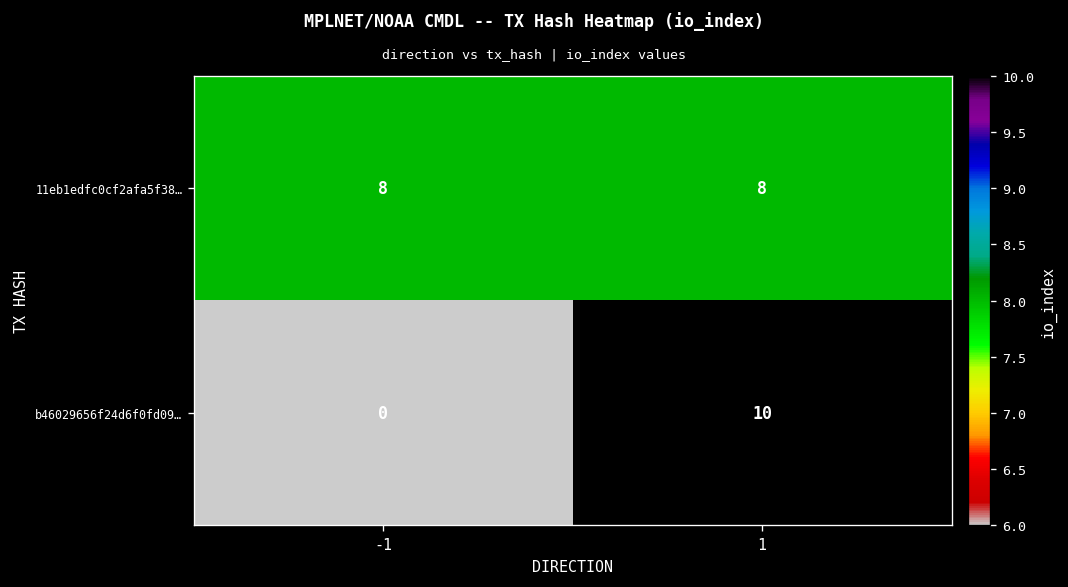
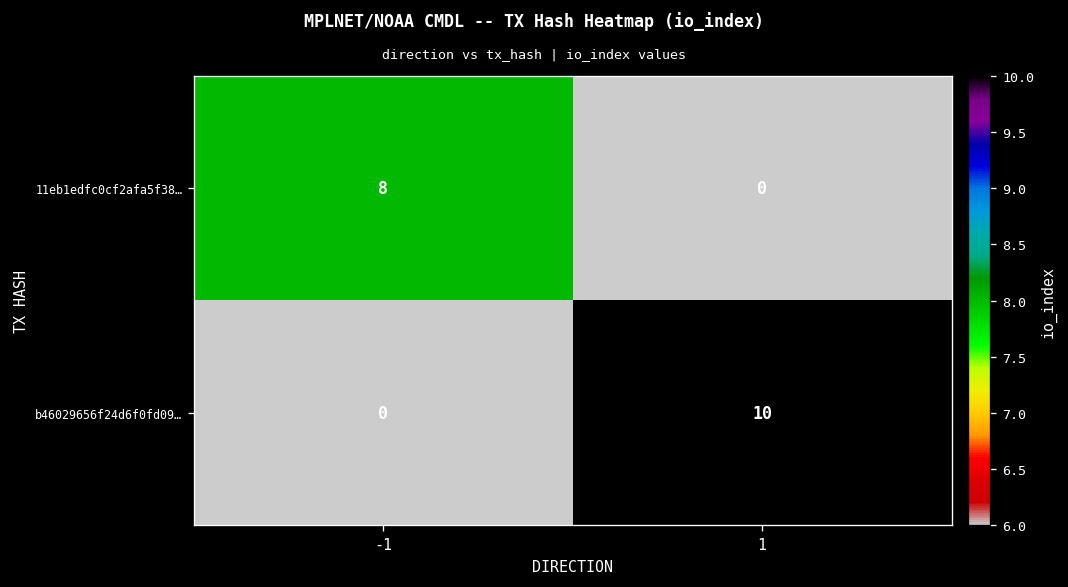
11eb1edfc0cf2afa5f38…, 1: 8 -> 0
